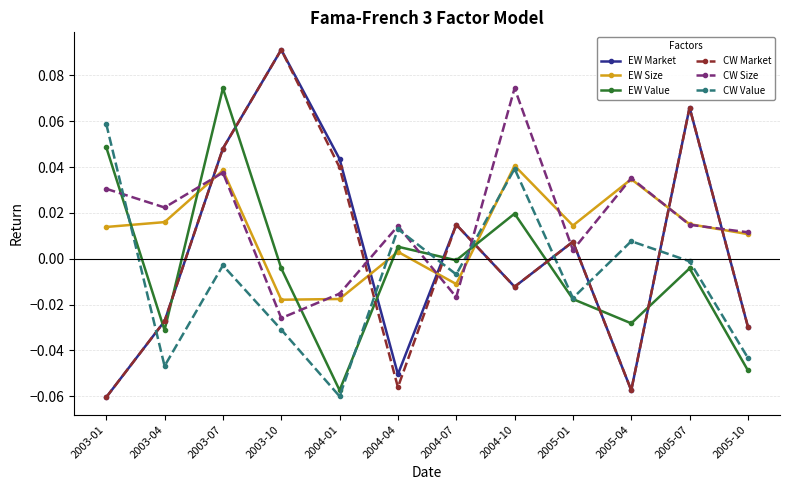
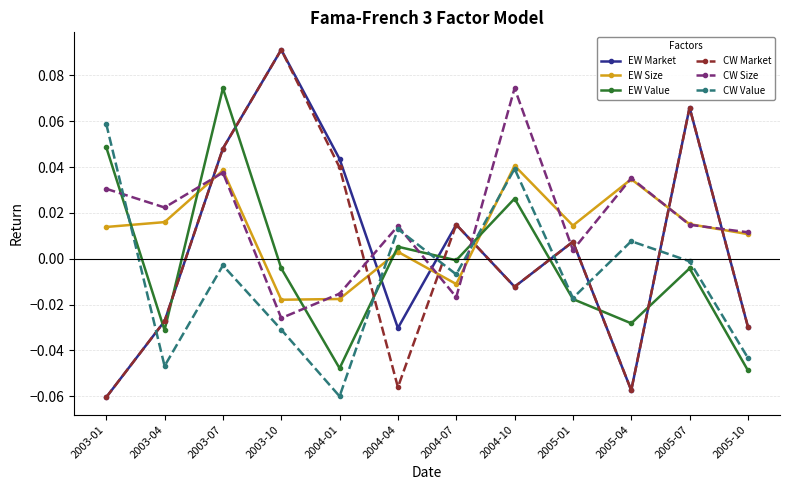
EW Value, 2004-01: -0.057 -> -0.048
EW Market, 2004-04: -0.050 -> -0.030
EW Value, 2004-10: 0.020 -> 0.026
